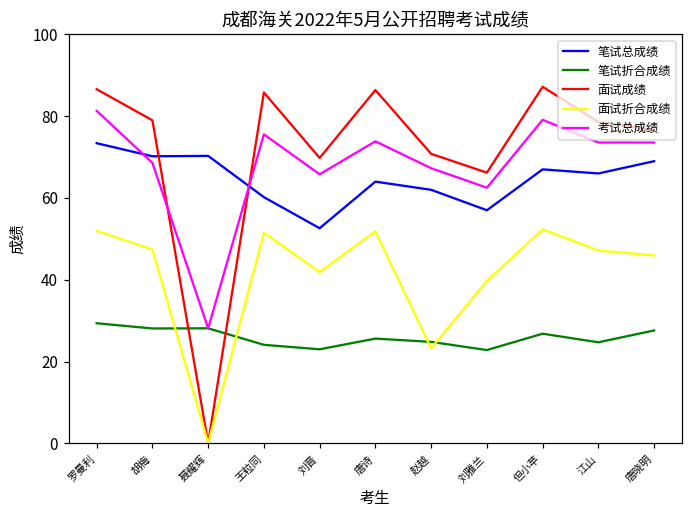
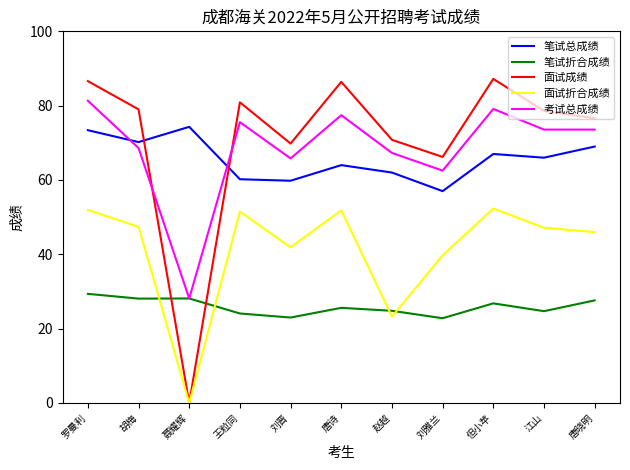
笔试总成绩, 聂耀辉: 70 -> 74
面试成绩, 王粒同: 86 -> 81
笔试总成绩, 刘晋: 53 -> 60
考试总成绩, 唐诗: 74 -> 77
